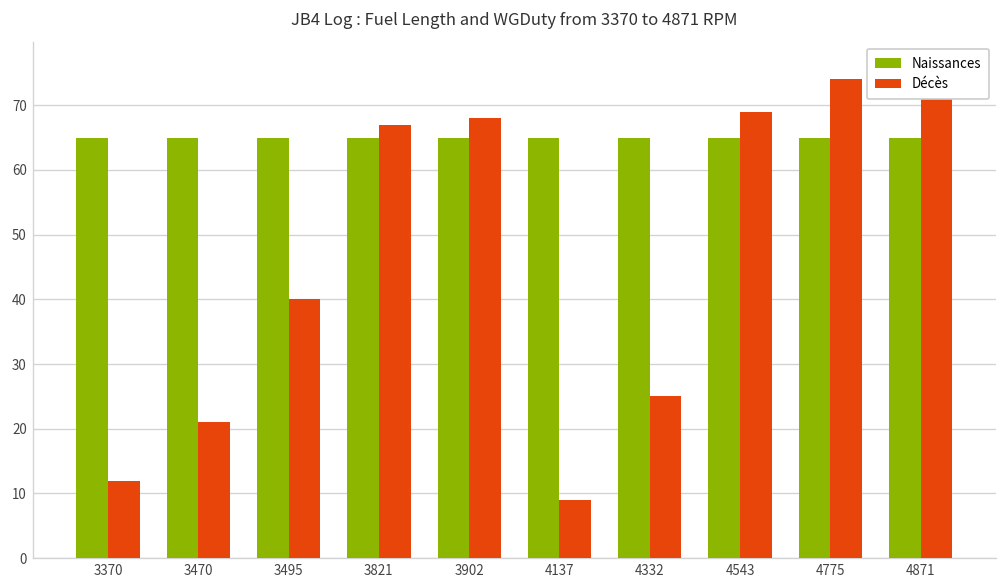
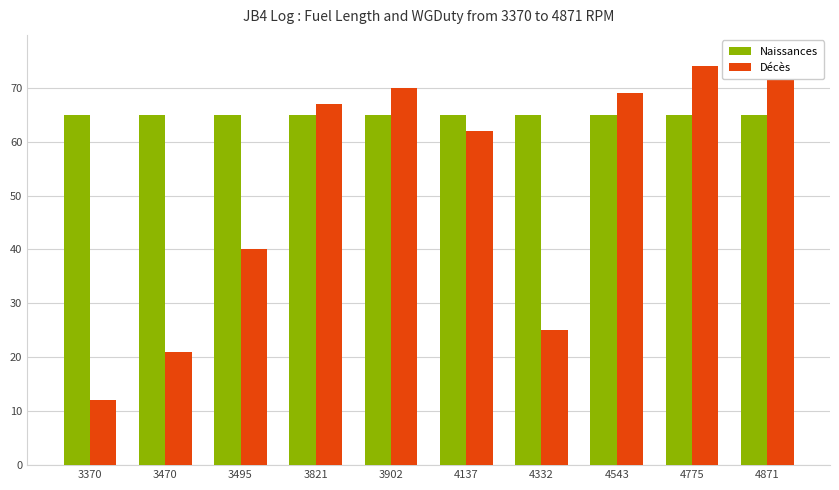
Décès, 3902: 68 -> 70
Décès, 4137: 9 -> 62
